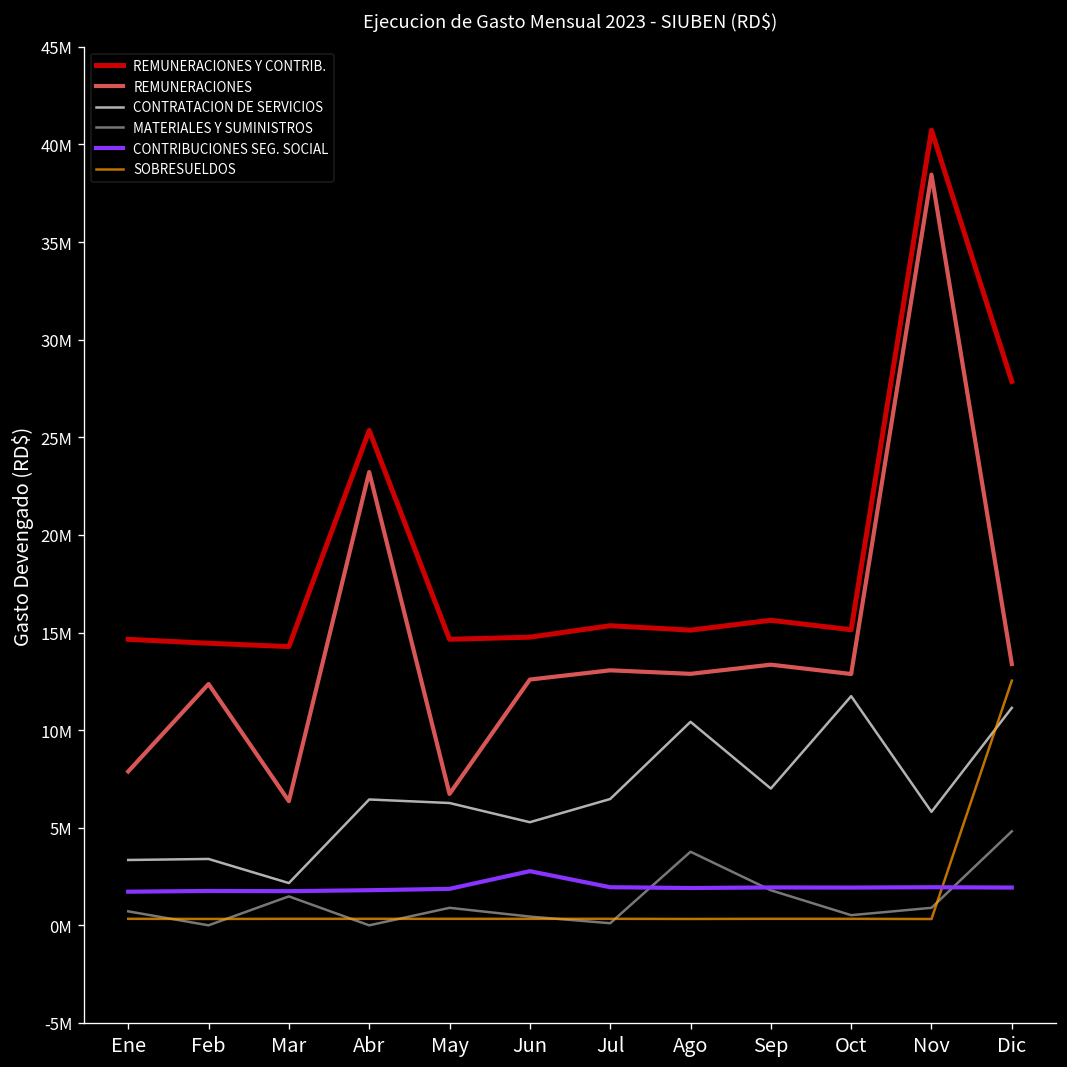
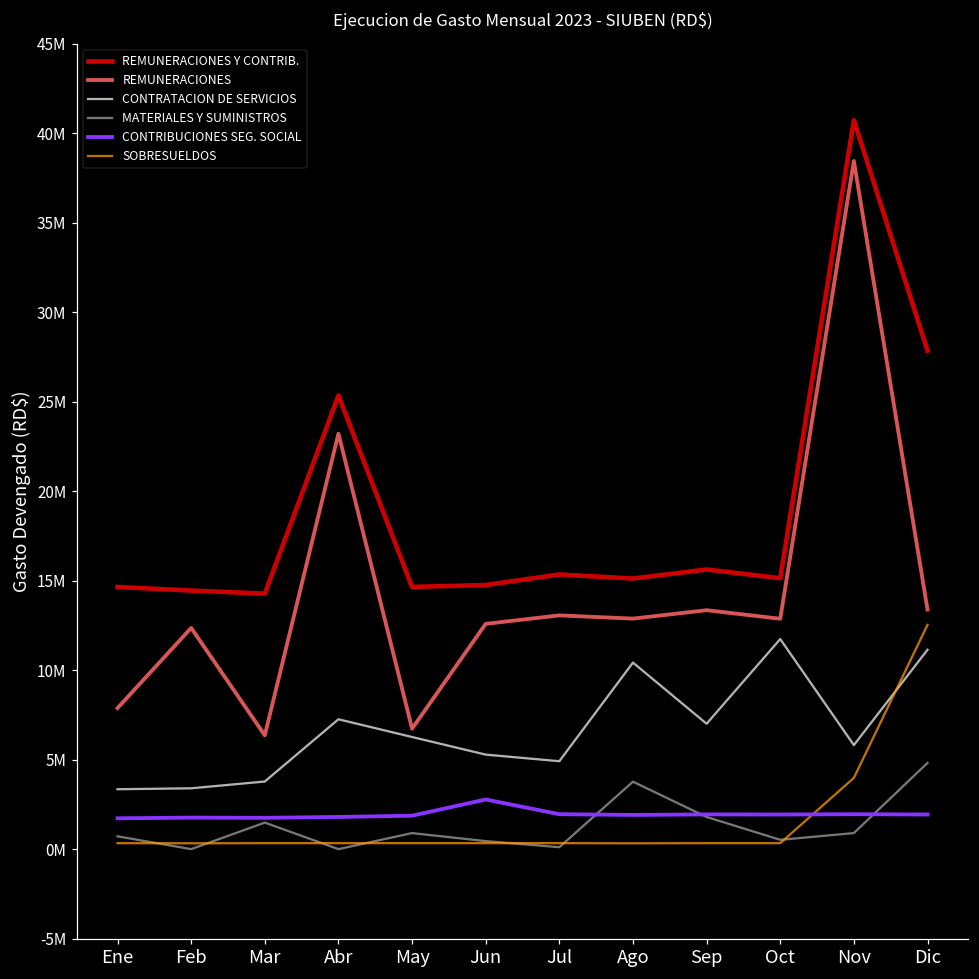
CONTRATACION DE SERVICIOS, Mar: 2200000 -> 3800000
CONTRATACION DE SERVICIOS, Abr: 6400000 -> 7300000
CONTRATACION DE SERVICIOS, Jul: 6500000 -> 4900000
SOBRESUELDOS, Nov: 300000 -> 4000000
